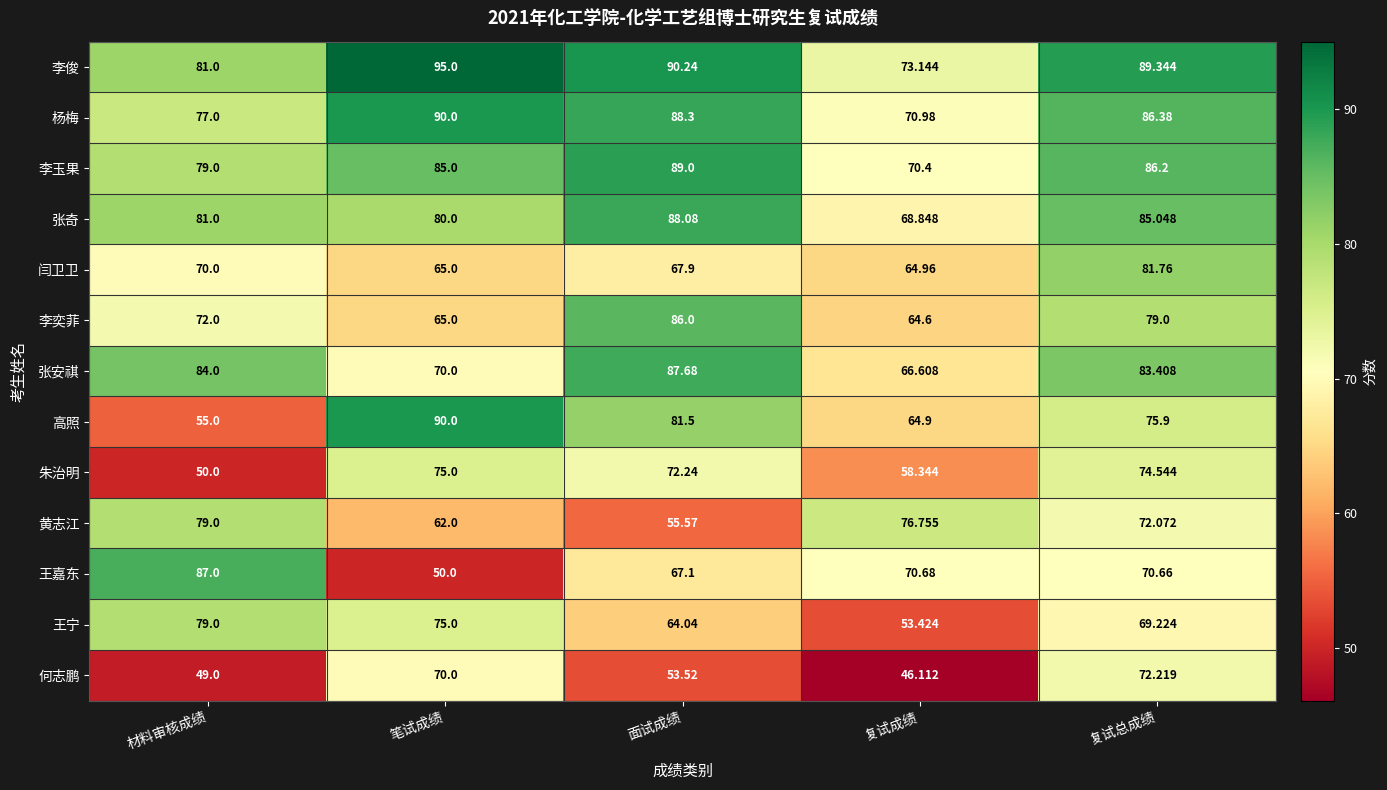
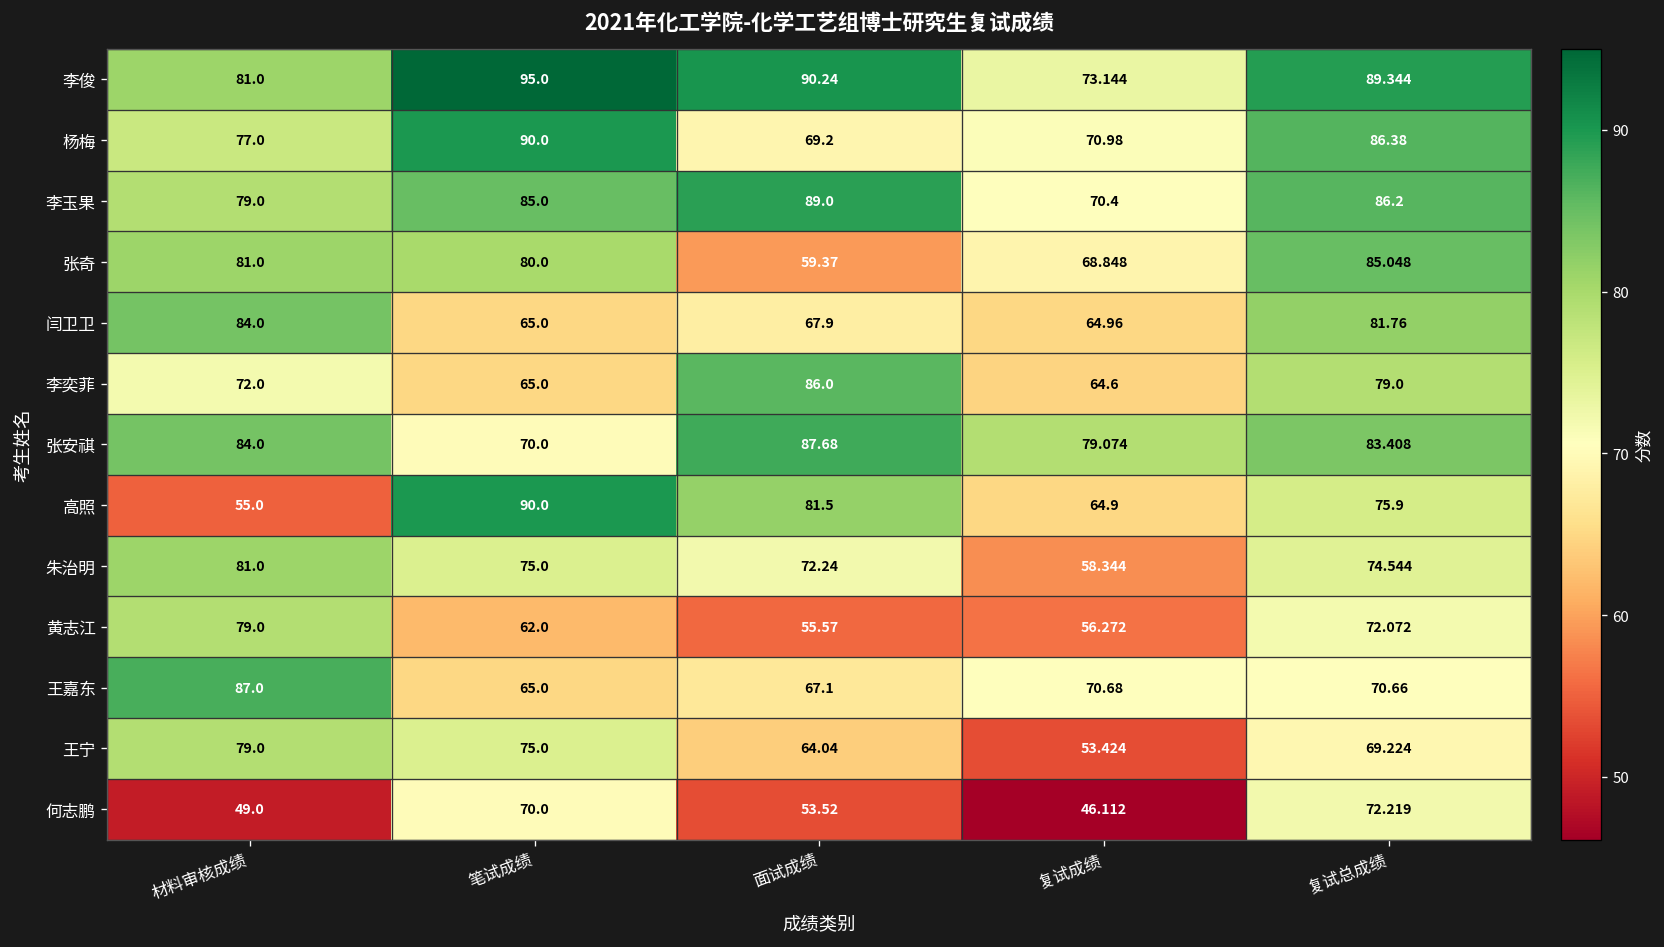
杨梅, 面试成绩: 88.3 -> 69.2
张奇, 面试成绩: 88.08 -> 59.37
闫卫卫, 材料审核成绩: 70.0 -> 84.0
张安祺, 复试成绩: 66.608 -> 79.074
朱治明, 材料审核成绩: 50.0 -> 81.0
黄志江, 复试成绩: 76.755 -> 56.272
王嘉东, 笔试成绩: 50.0 -> 65.0
